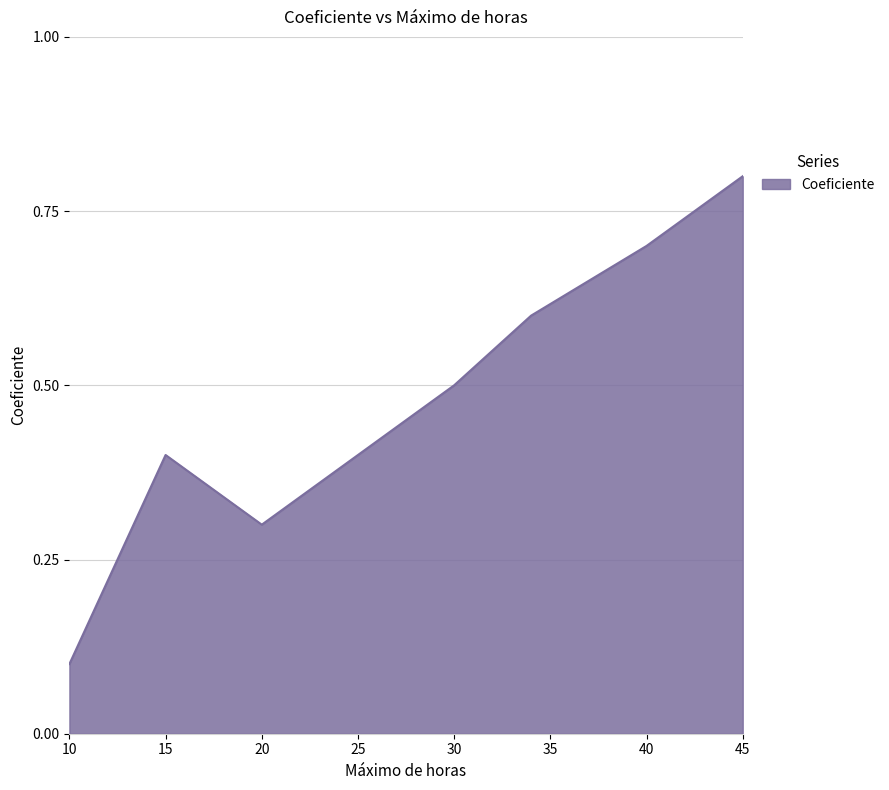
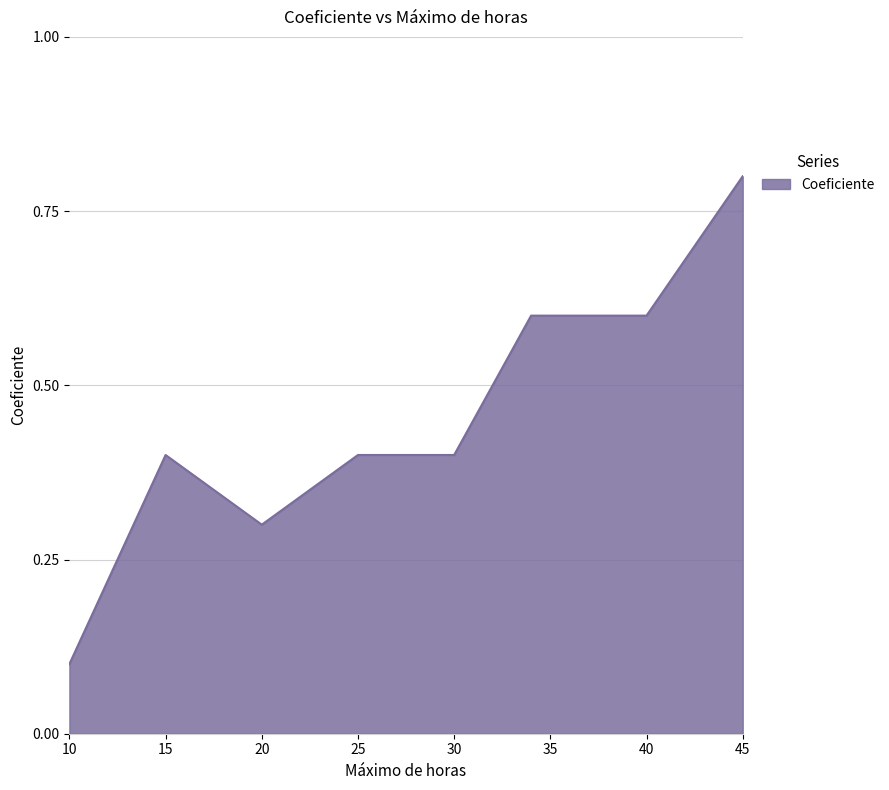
30: 0.5 -> 0.4
40: 0.7 -> 0.6
